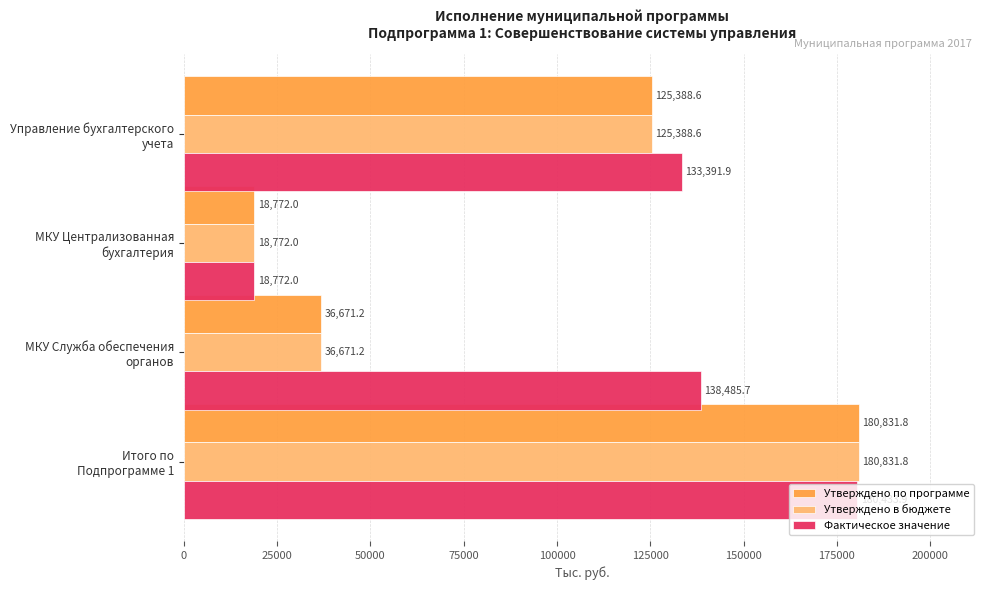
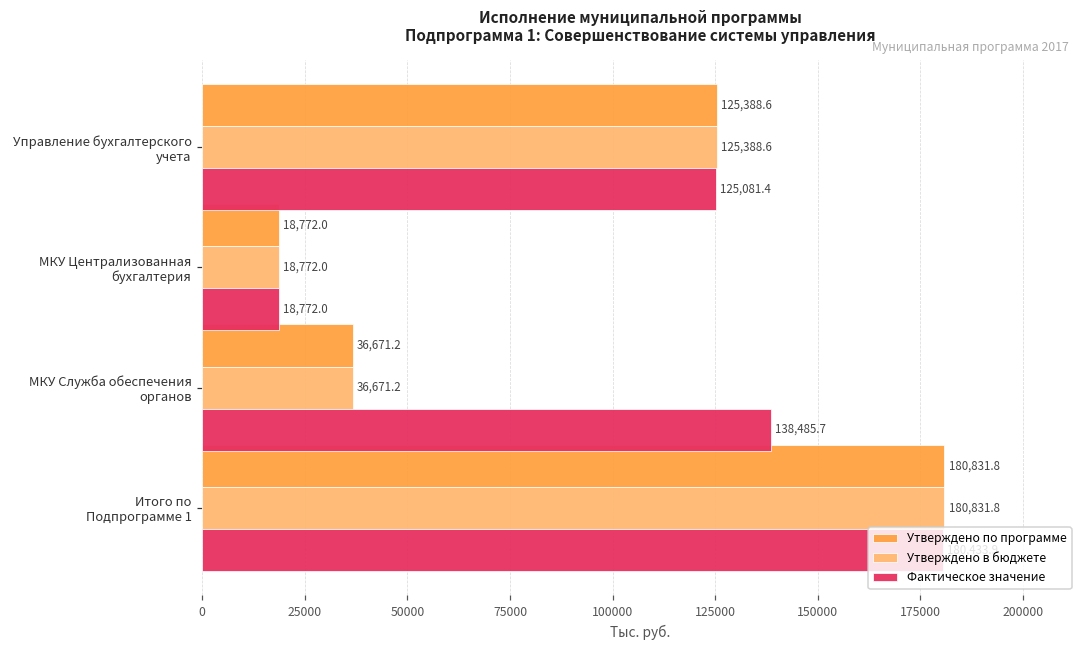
Фактическое значение, Управление бухгалтерского учета: 133,391.9 -> 125,081.4
